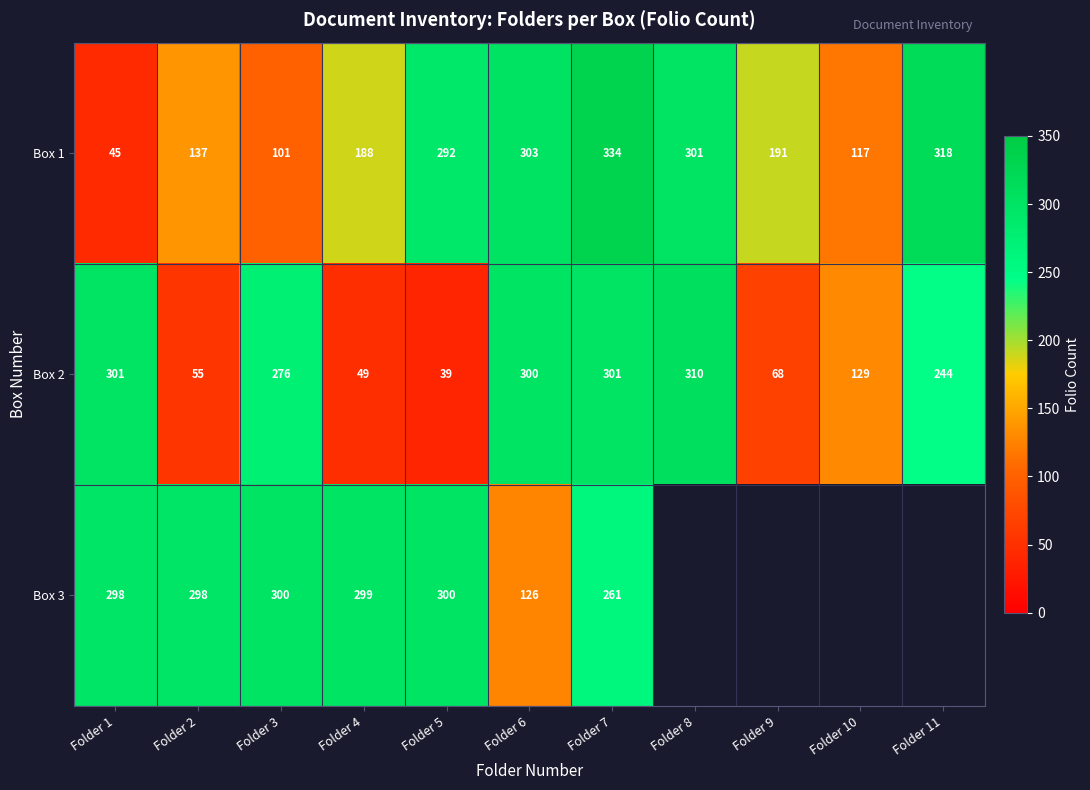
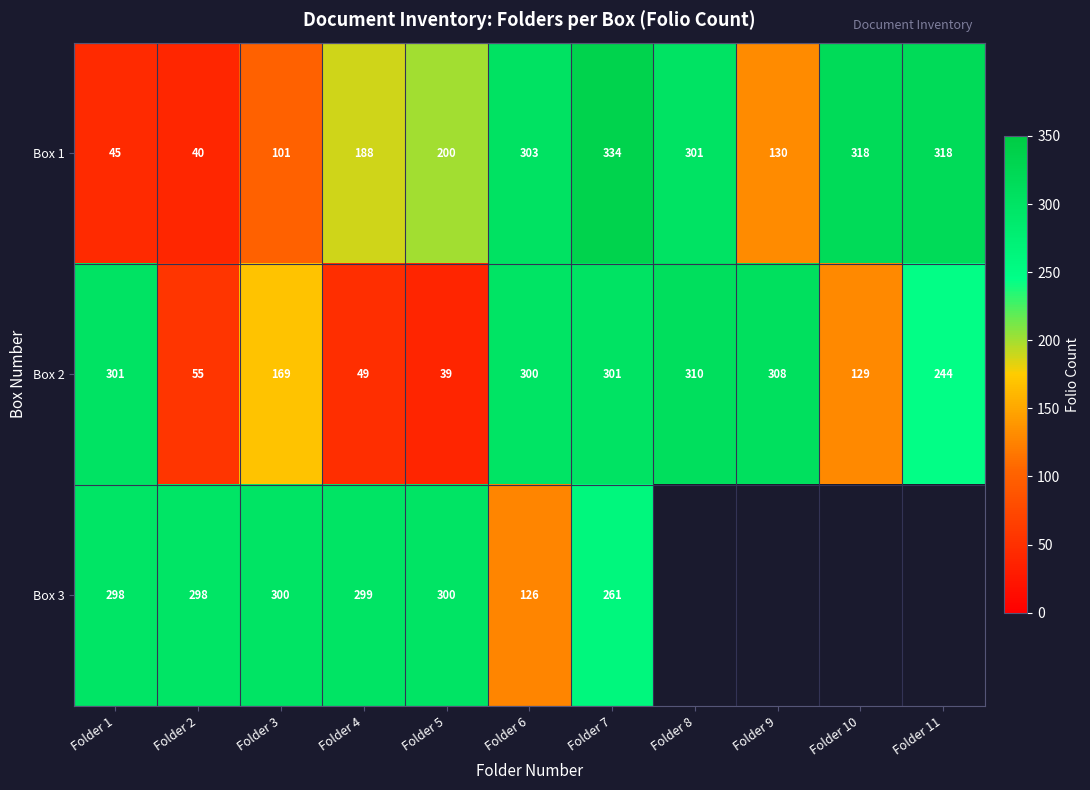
Box 1, Folder 2: 137 -> 40
Box 1, Folder 5: 292 -> 200
Box 1, Folder 9: 191 -> 130
Box 1, Folder 10: 117 -> 318
Box 2, Folder 3: 276 -> 169
Box 2, Folder 9: 68 -> 308
